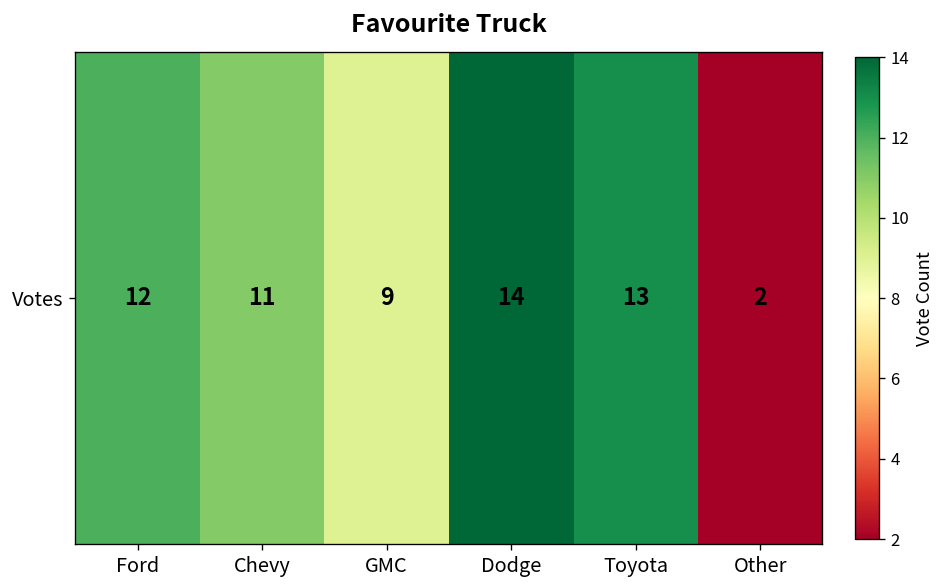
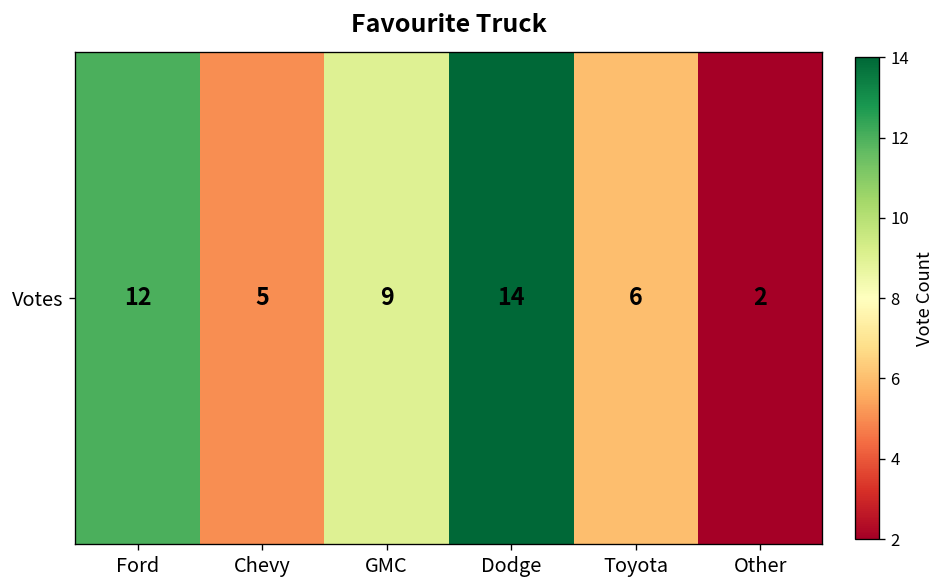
Votes, Chevy: 11 -> 5
Votes, Toyota: 13 -> 6
